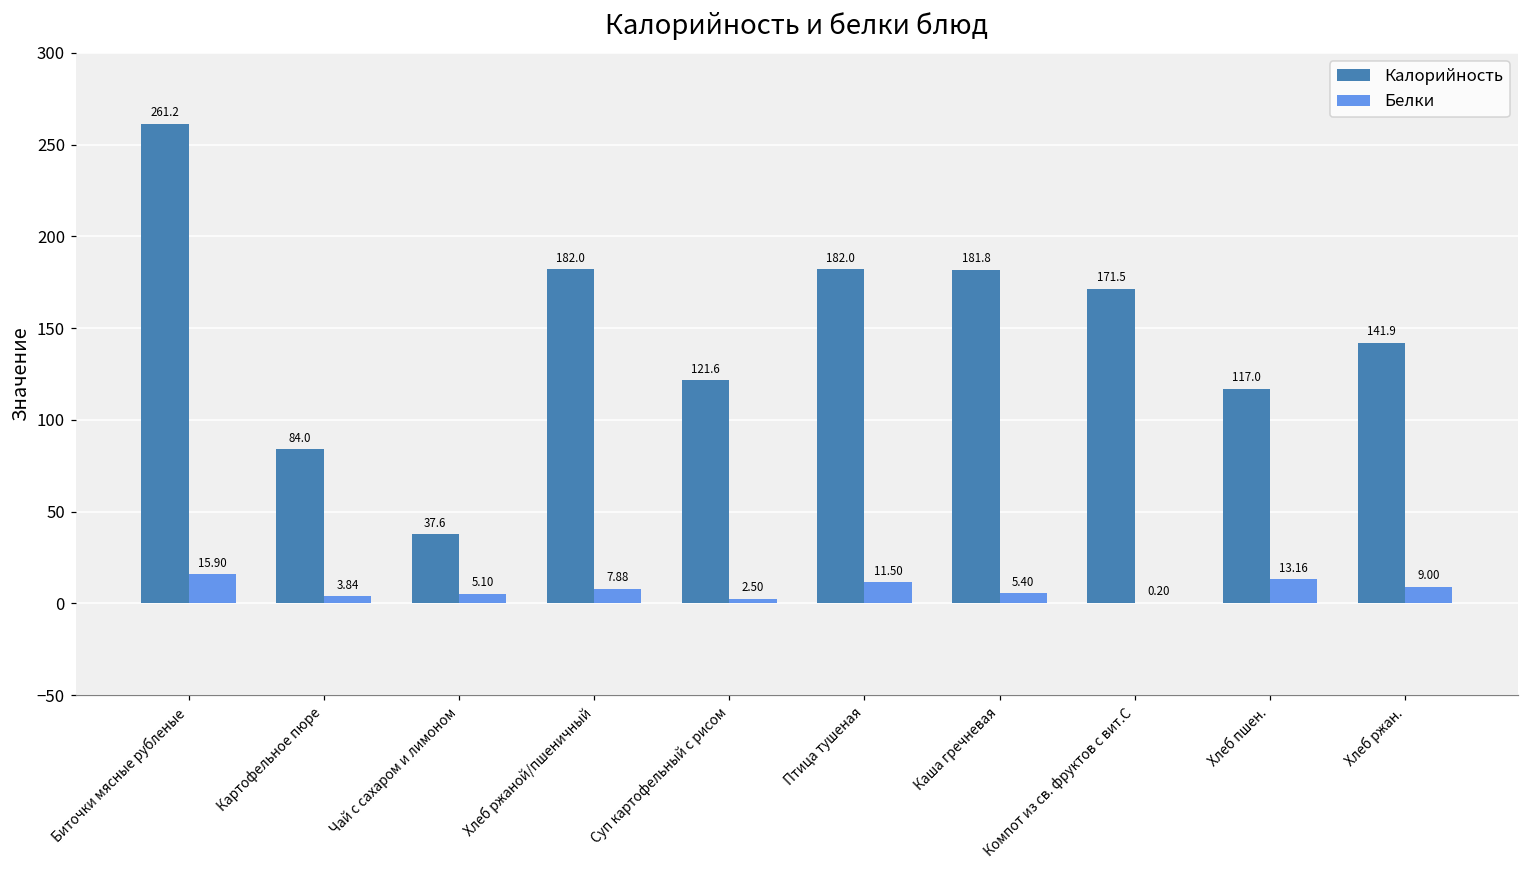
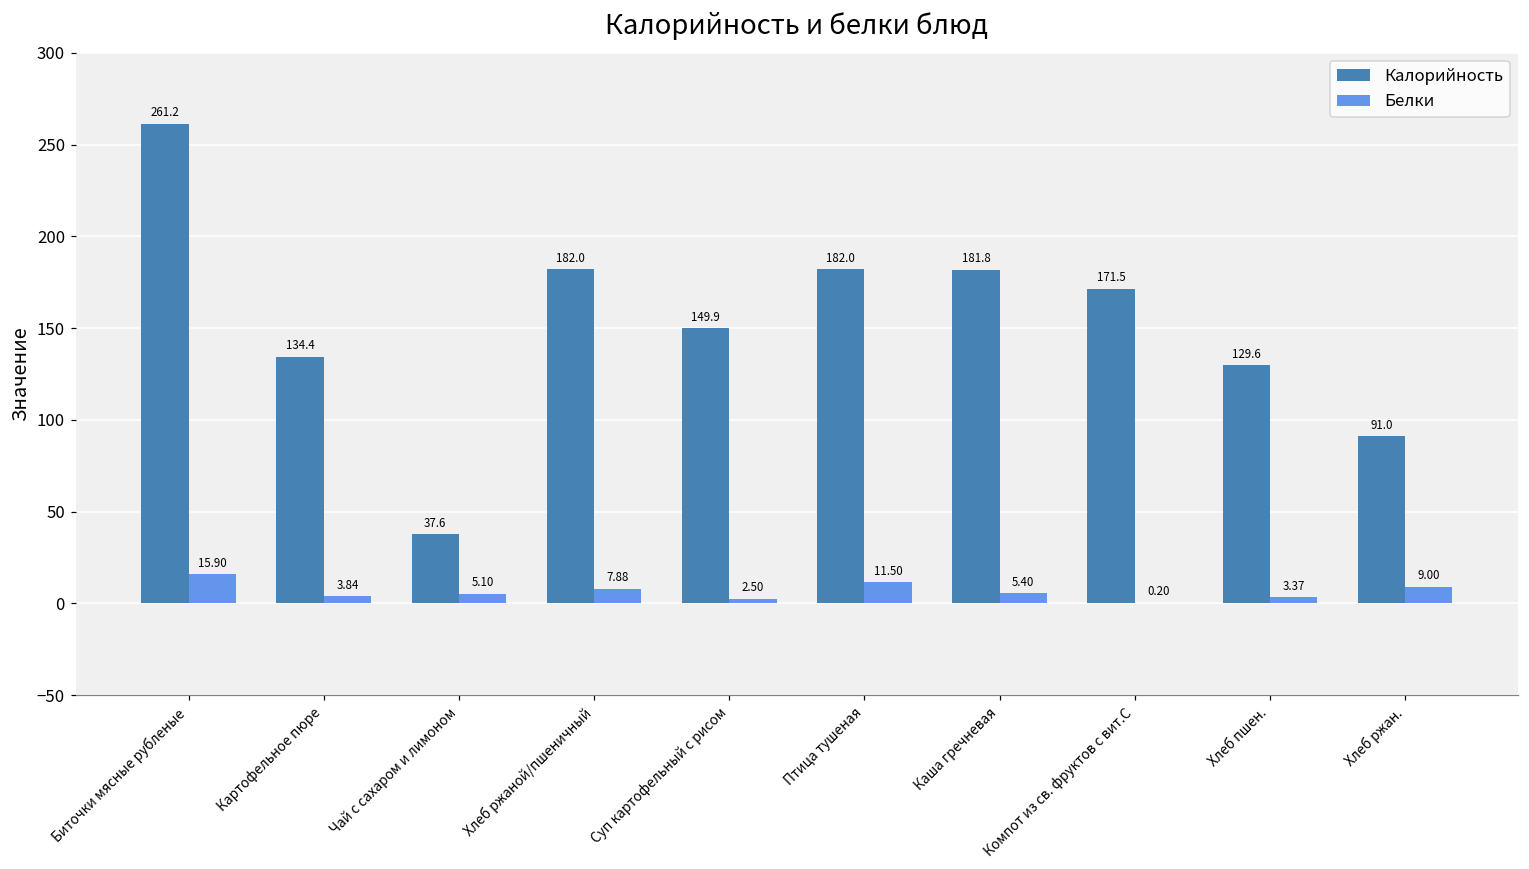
Калорийность, Картофельное пюре: 84.0 -> 134.4
Калорийность, Суп картофельный с рисом: 121.6 -> 149.9
Калорийность, Хлеб пшен.: 117.0 -> 129.6
Белки, Хлеб пшен.: 13.16 -> 3.37
Калорийность, Хлеб ржан.: 141.9 -> 91.0
